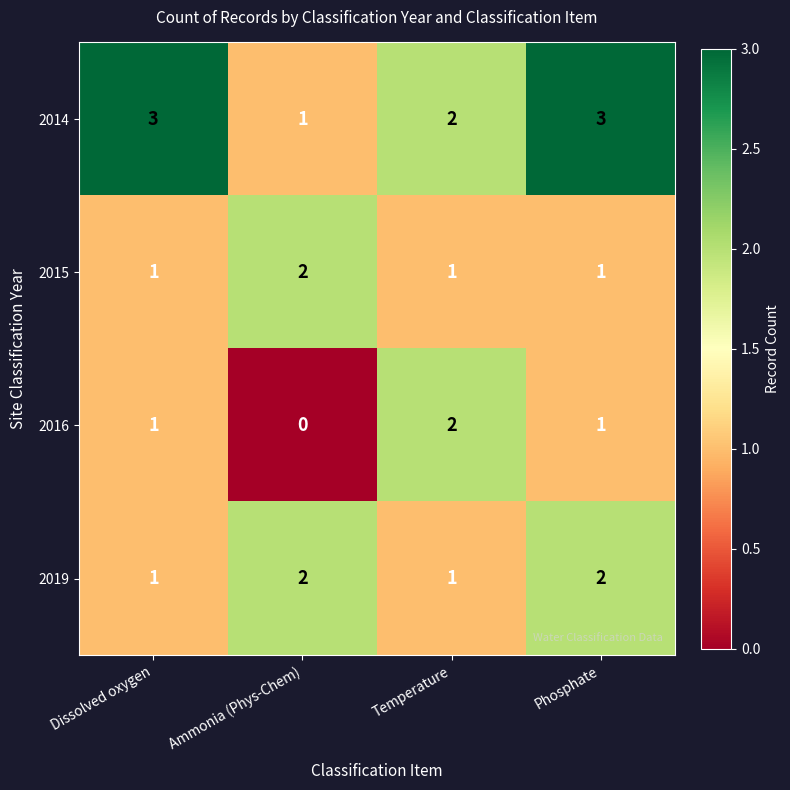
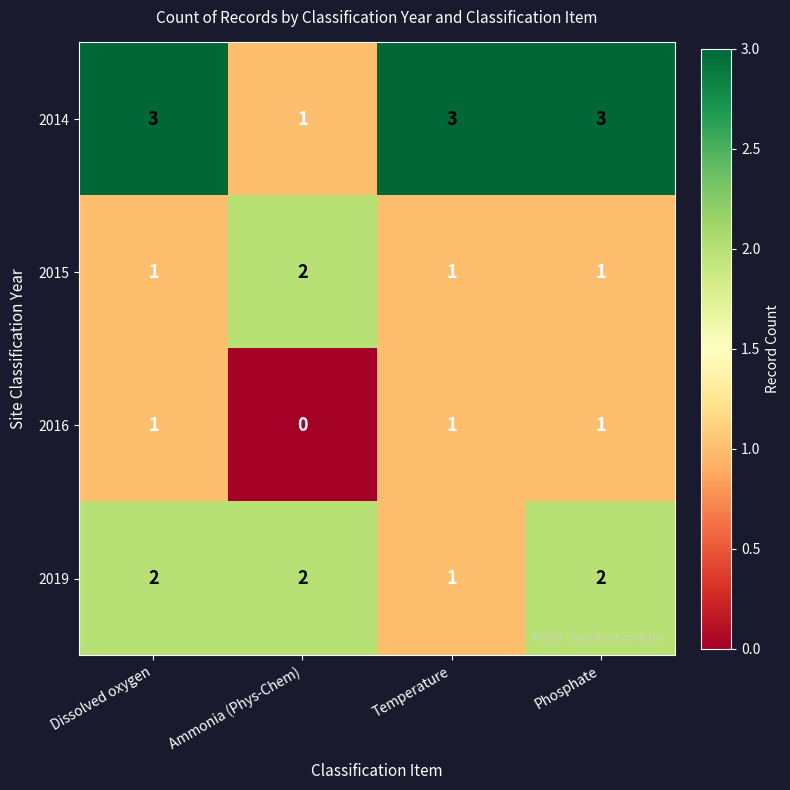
2014, Temperature: 2 -> 3
2016, Temperature: 2 -> 1
2019, Dissolved oxygen: 1 -> 2
